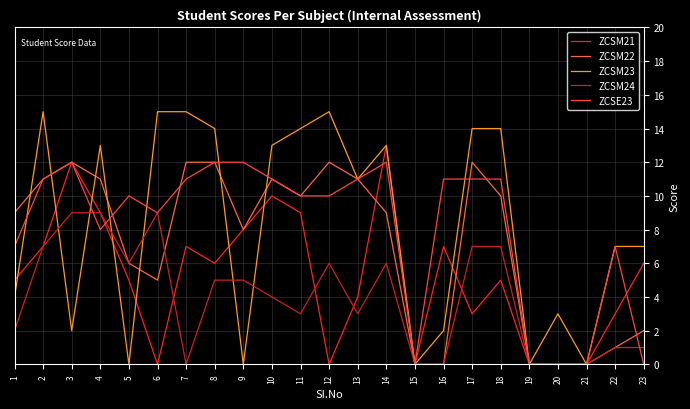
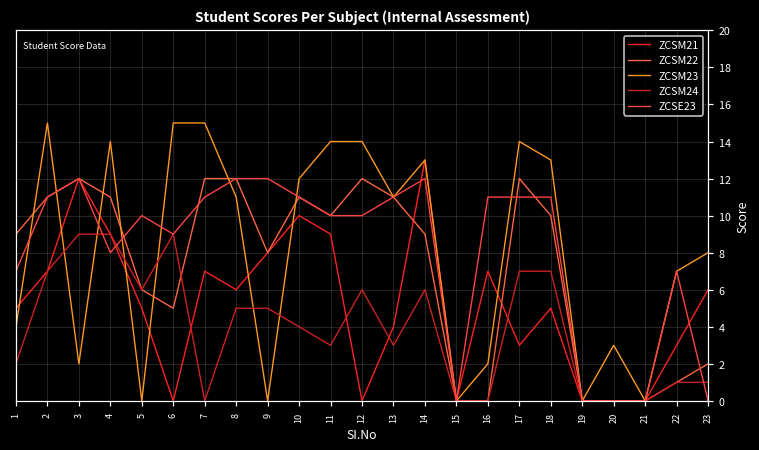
ZCSM23, 4: 13 -> 14
ZCSM23, 8: 14 -> 11
ZCSM23, 10: 13 -> 12
ZCSM23, 12: 15 -> 14
ZCSM23, 18: 14 -> 13
ZCSM23, 23: 7 -> 8
